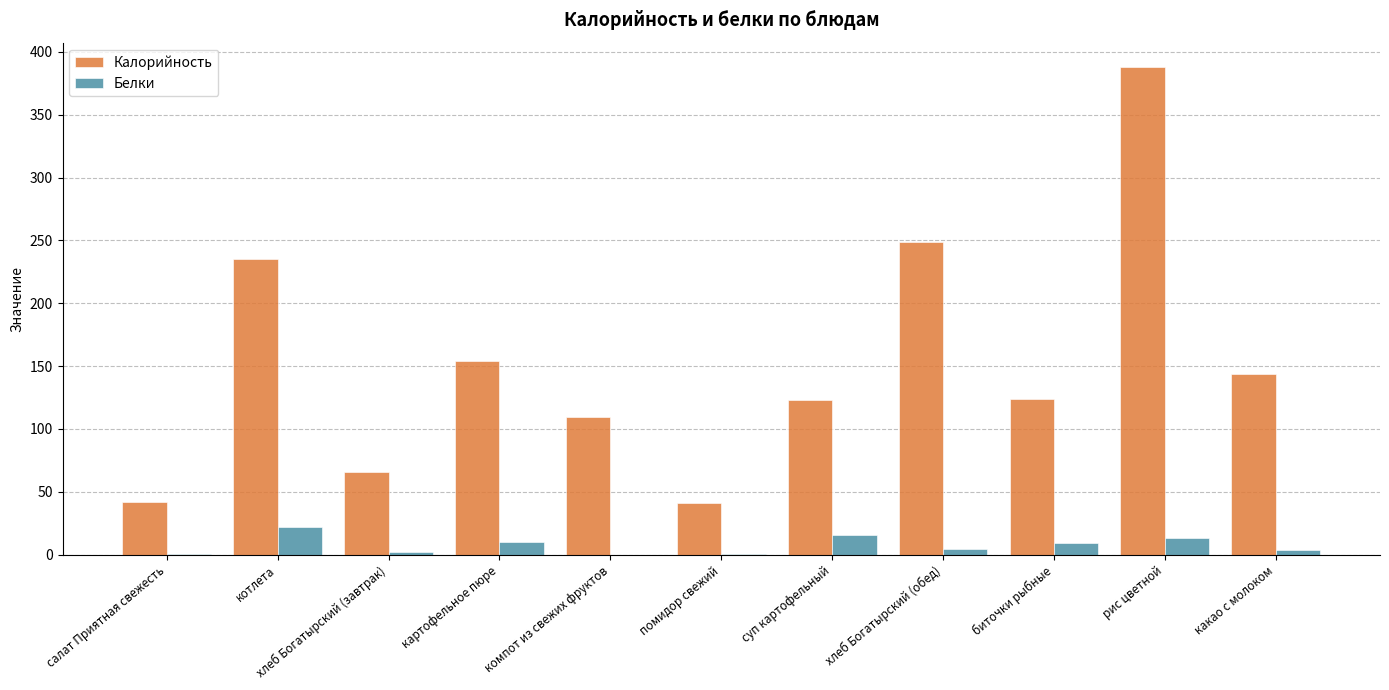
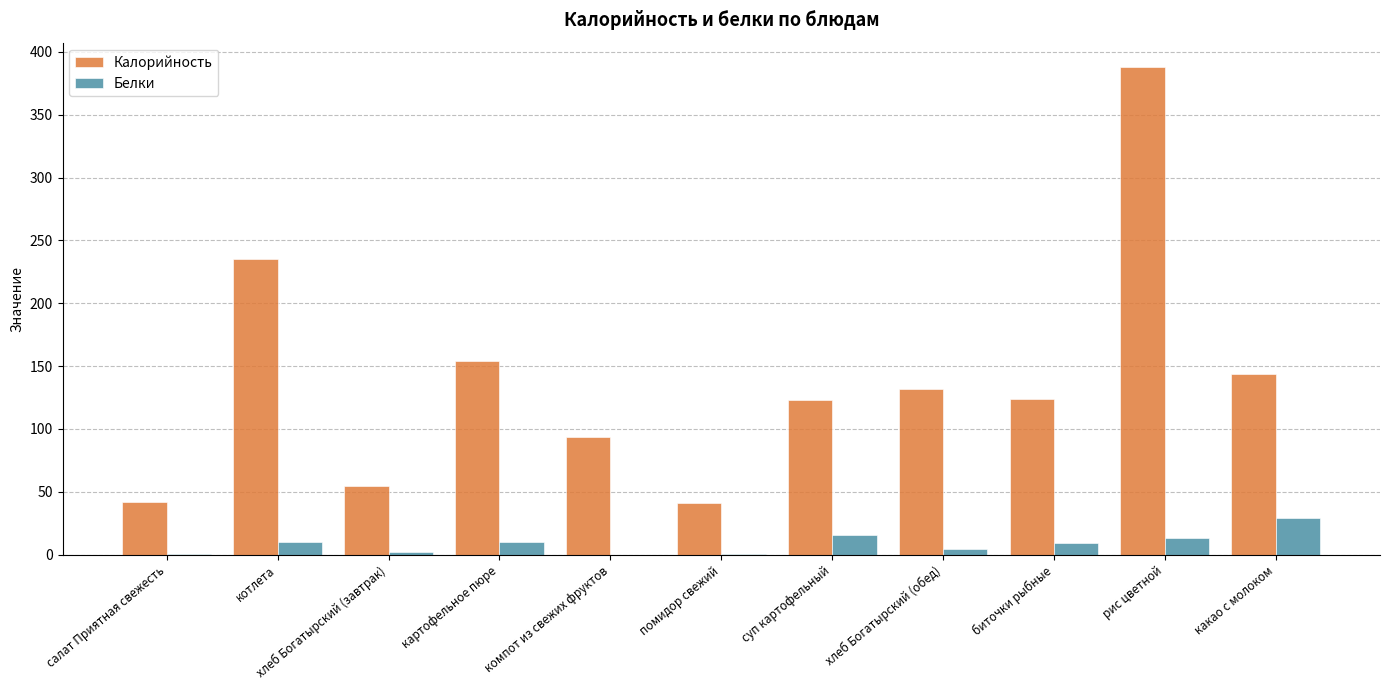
Белки, котлета: 22 -> 10
Калорийность, хлеб Богатырский (завтрак): 66 -> 54
Калорийность, компот из свежих фруктов: 110 -> 94
Калорийность, хлеб Богатырский (обед): 249 -> 132
Белки, какао с молоком: 4 -> 29
